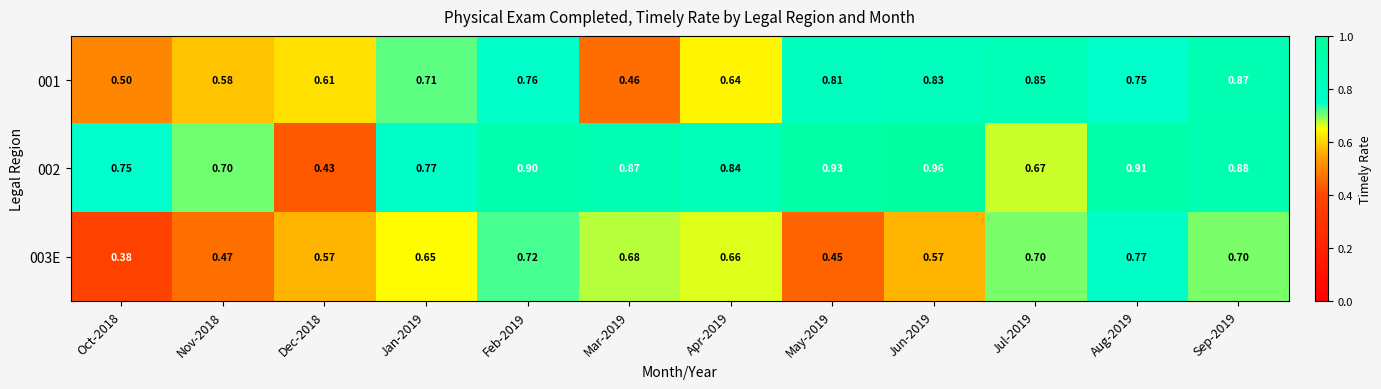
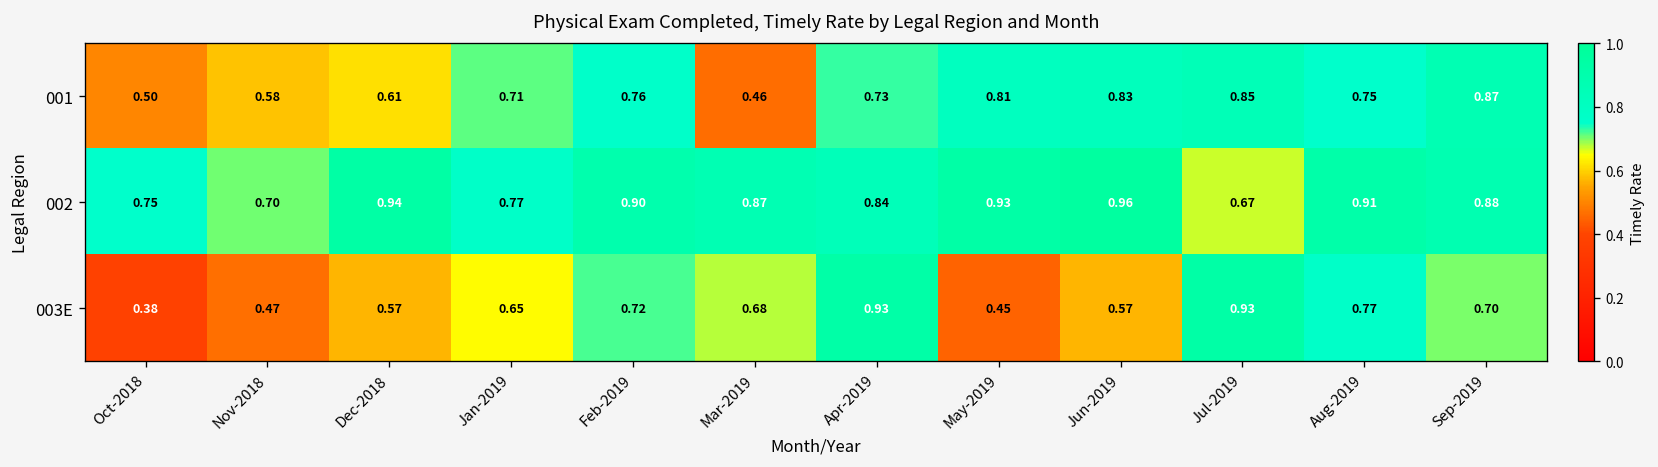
001, Apr-2019: 0.64 -> 0.73
002, Dec-2018: 0.43 -> 0.94
003E, Apr-2019: 0.66 -> 0.93
003E, Jul-2019: 0.70 -> 0.93
